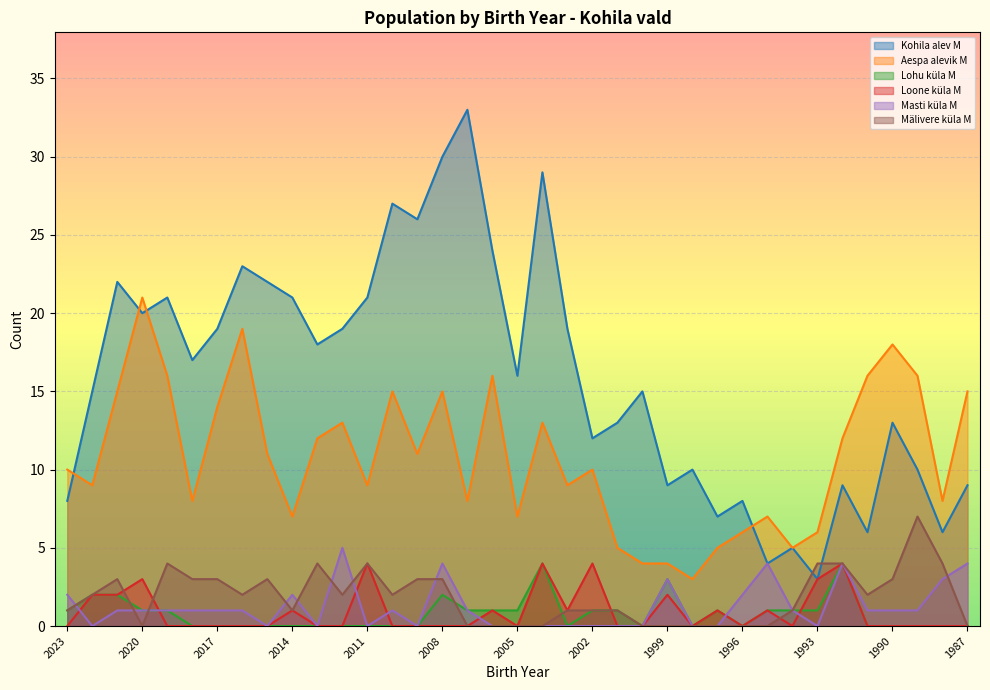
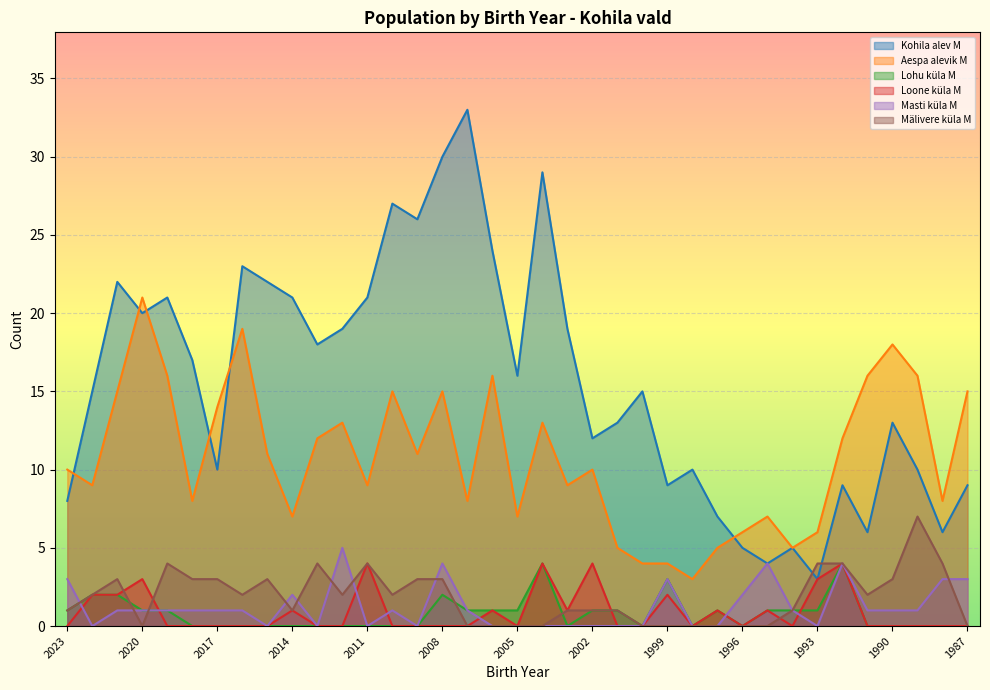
Masti küla M, 2023: 2 -> 3
Kohila alev M, 2017: 19 -> 10
Kohila alev M, 1996: 8 -> 5
Masti küla M, 1987: 4 -> 3
